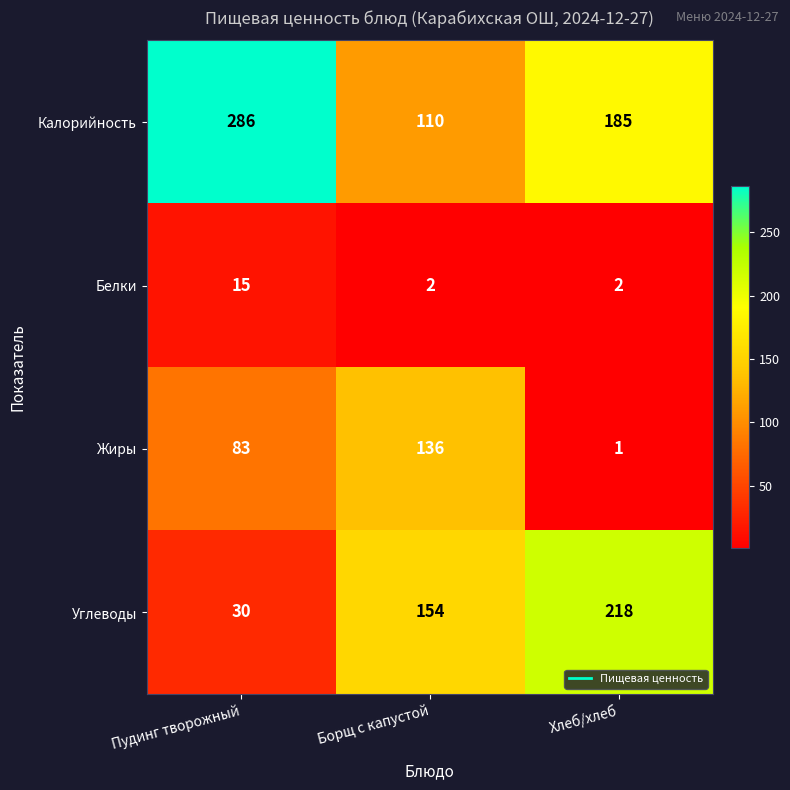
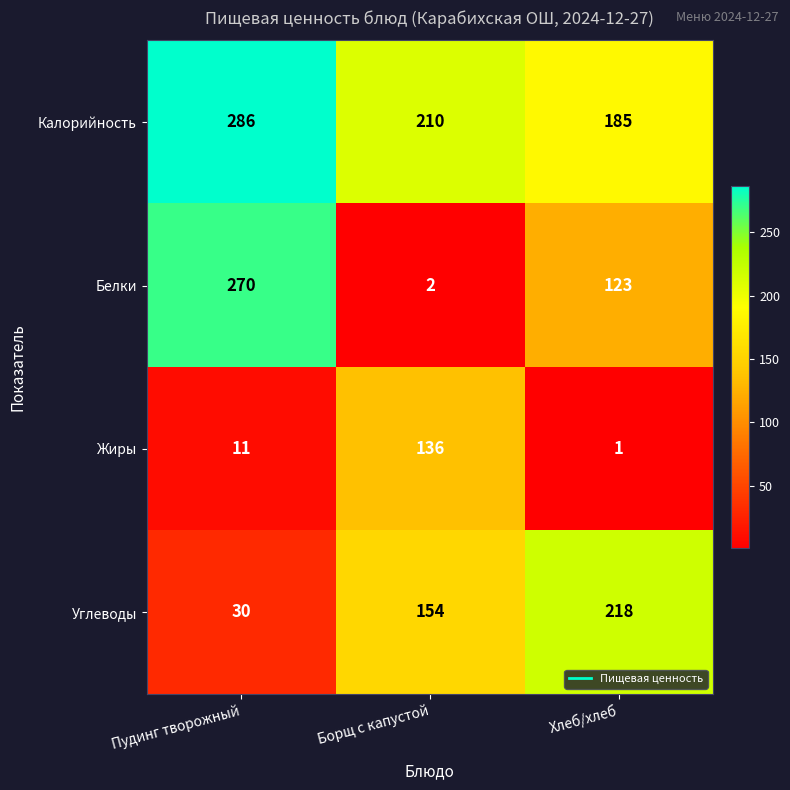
Калорийность, Борщ с капустой: 110 -> 210
Белки, Пудинг творожный: 15 -> 270
Белки, Хлеб/хлеб: 2 -> 123
Жиры, Пудинг творожный: 83 -> 11
